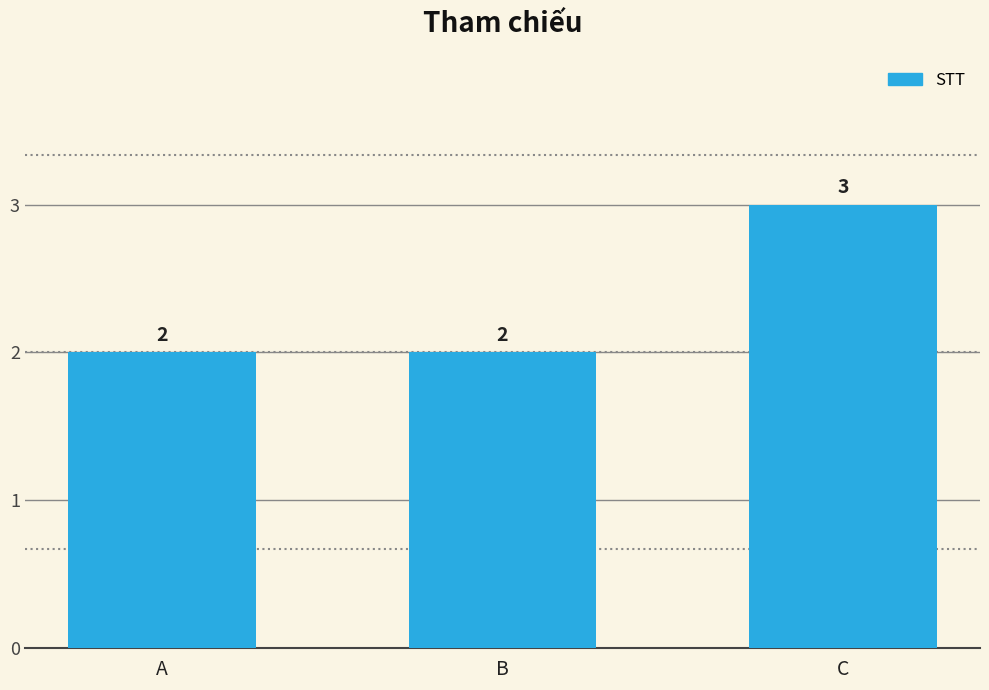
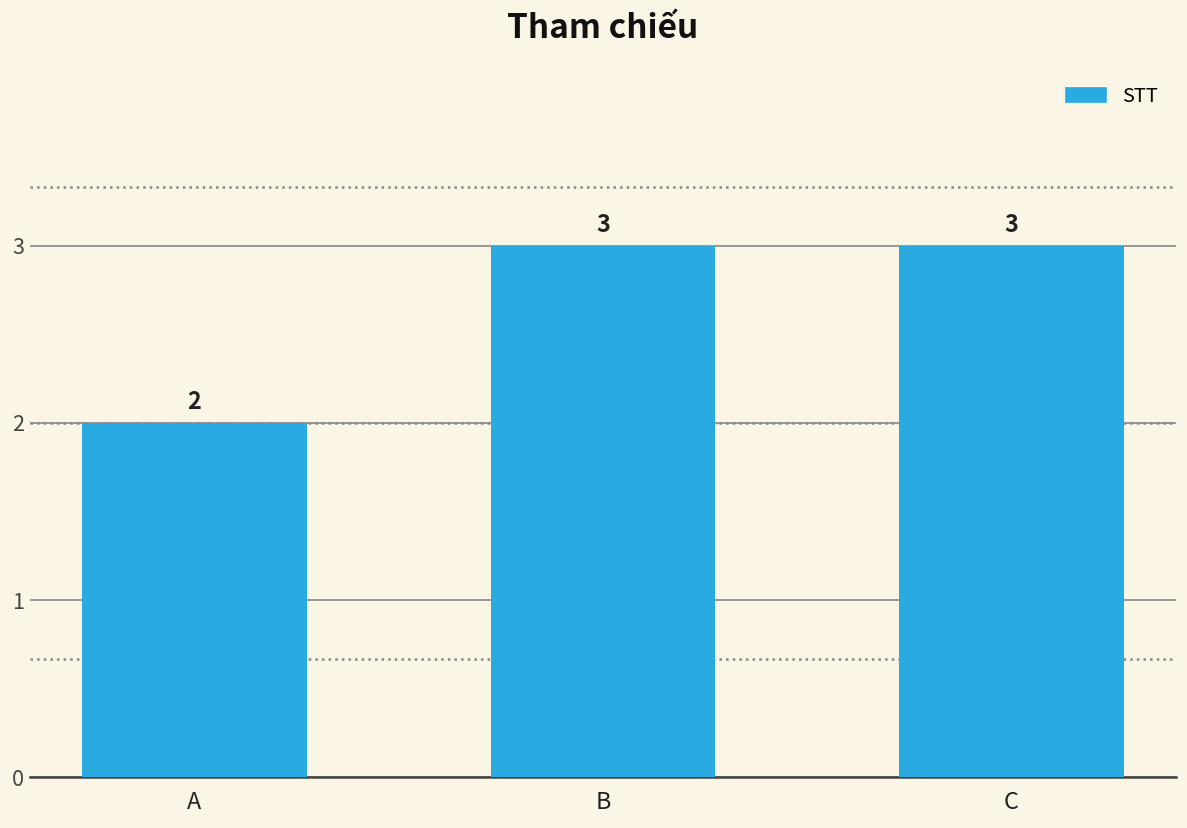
B: 2 -> 3
